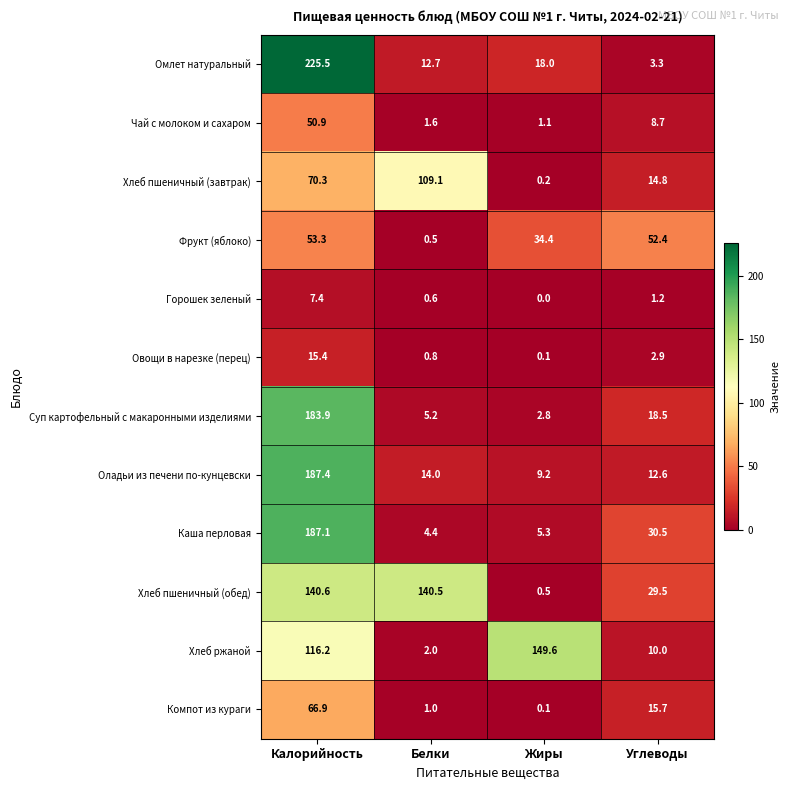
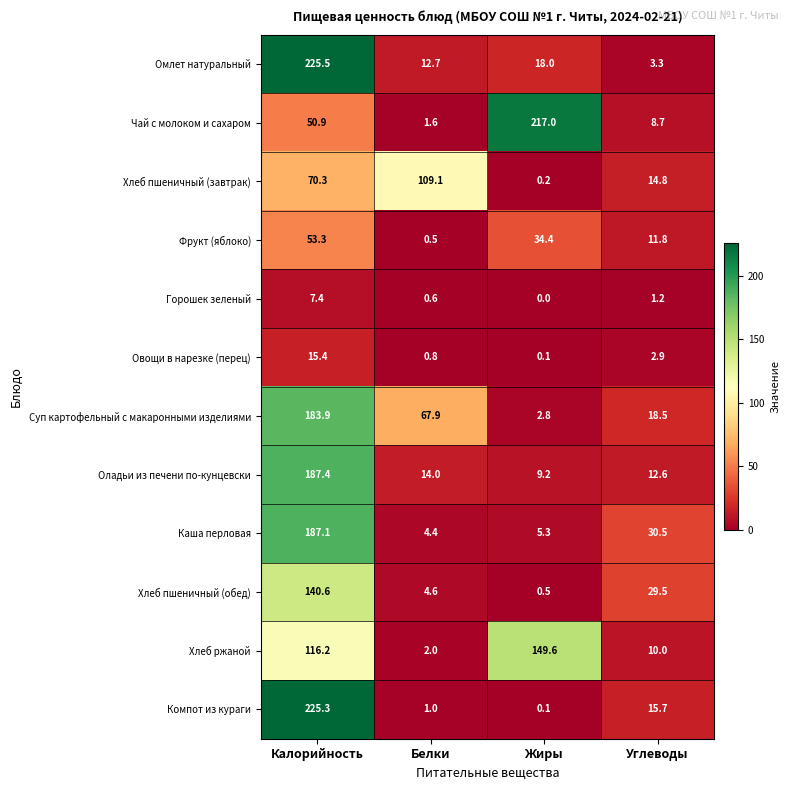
Чай с молоком и сахаром, Жиры: 1.1 -> 217.0
Фрукт (яблоко), Углеводы: 52.4 -> 11.8
Суп картофельный с макаронными изделиями, Белки: 5.2 -> 67.9
Хлеб пшеничный (обед), Белки: 140.5 -> 4.6
Компот из кураги, Калорийность: 66.9 -> 225.3
